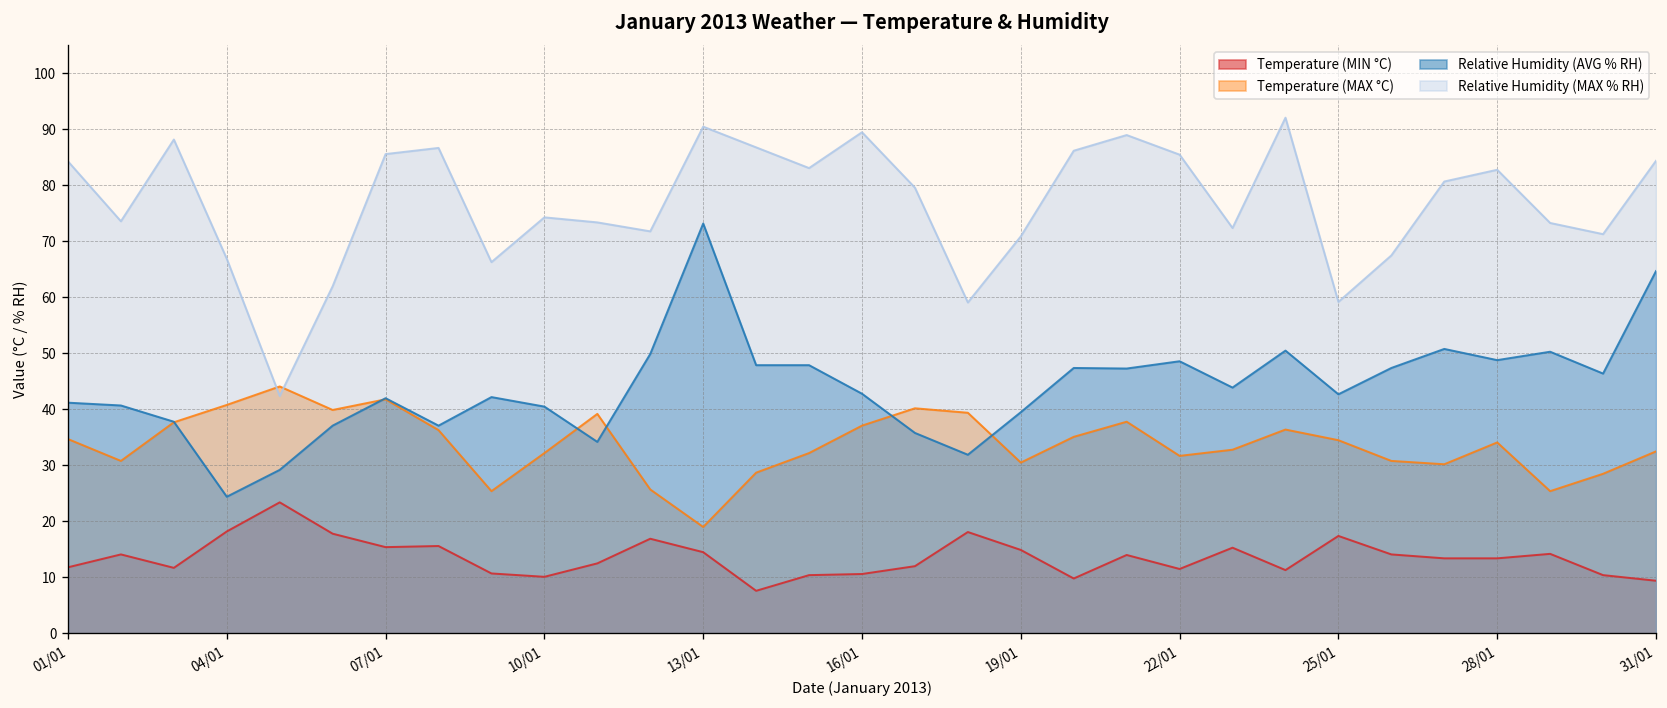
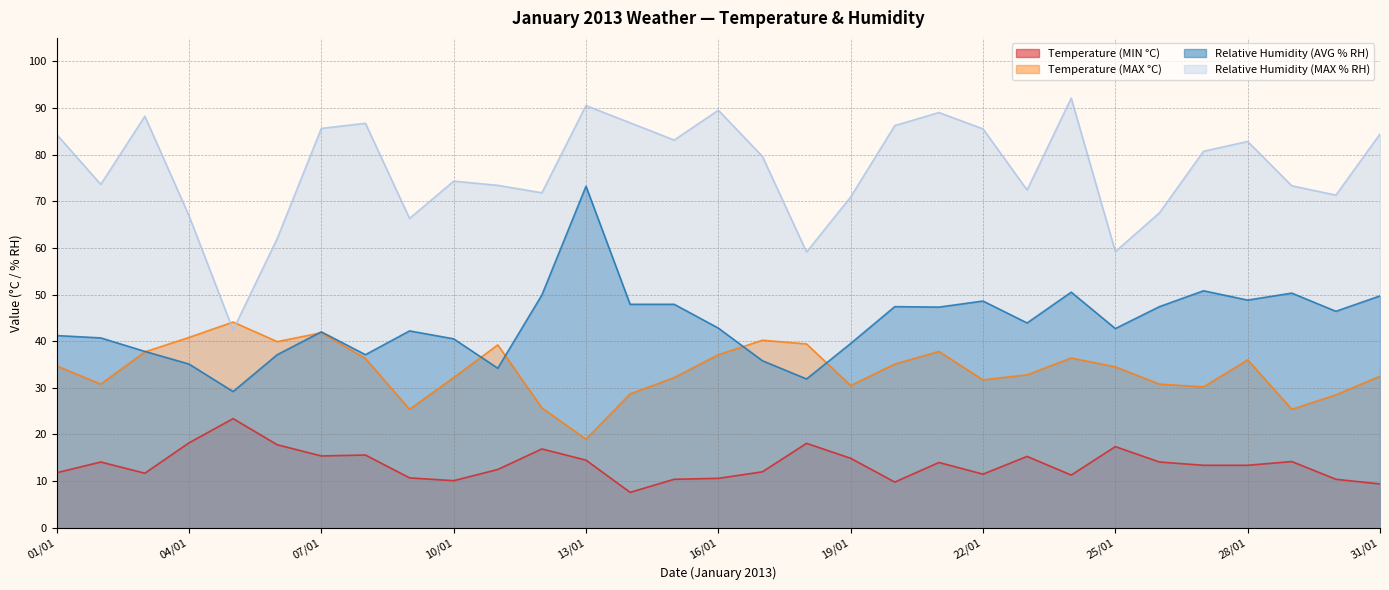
Relative Humidity (AVG % RH), 04/01: 24 -> 35
Temperature (MAX °C), 28/01: 34 -> 36
Relative Humidity (AVG % RH), 31/01: 65 -> 50
